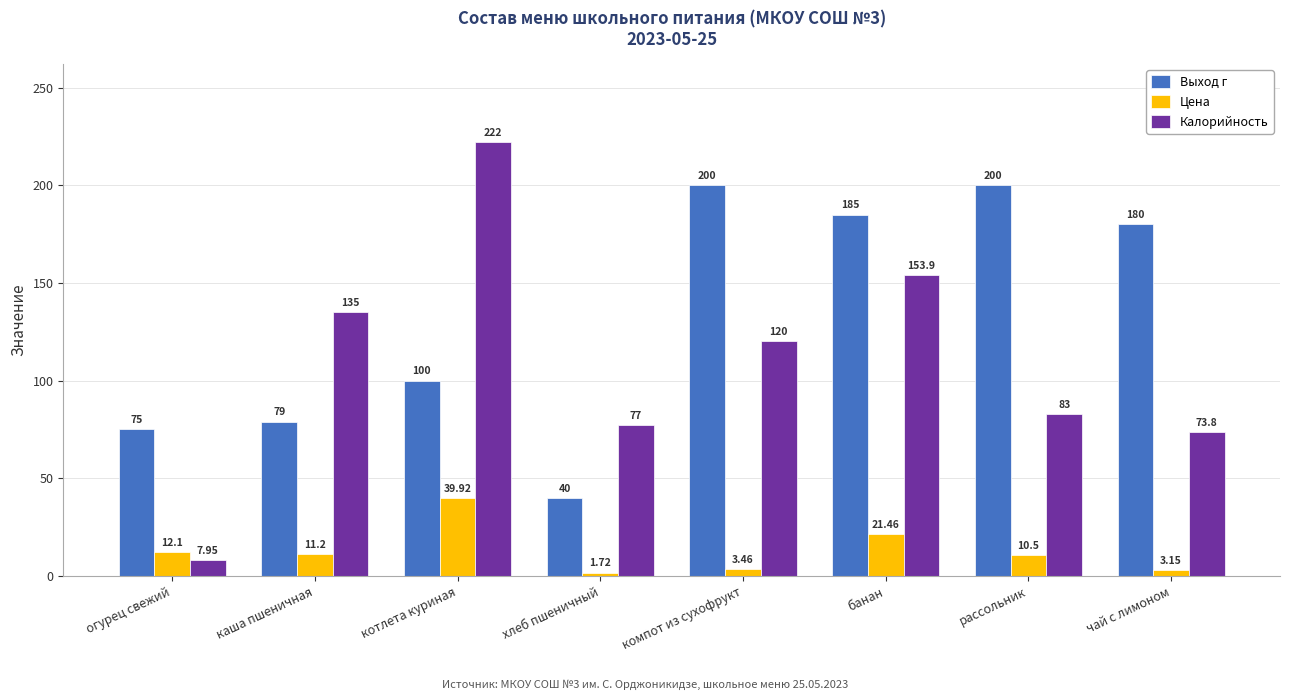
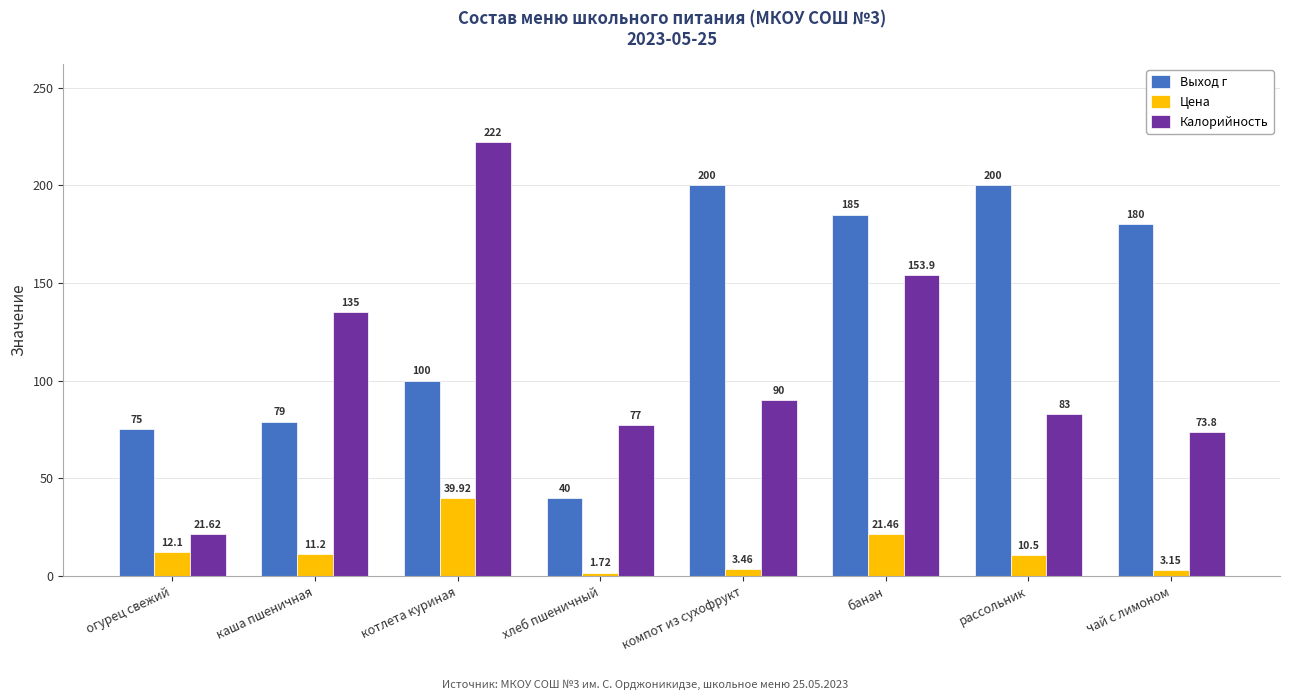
Калорийность, огурец свежий: 7.95 -> 21.62
Калорийность, компот из сухофрукт: 120 -> 90
